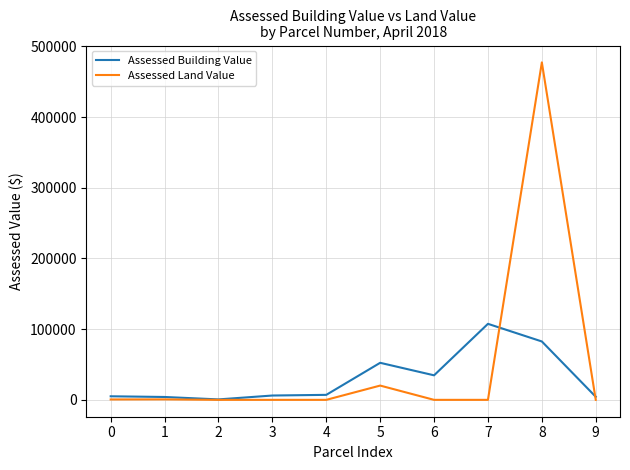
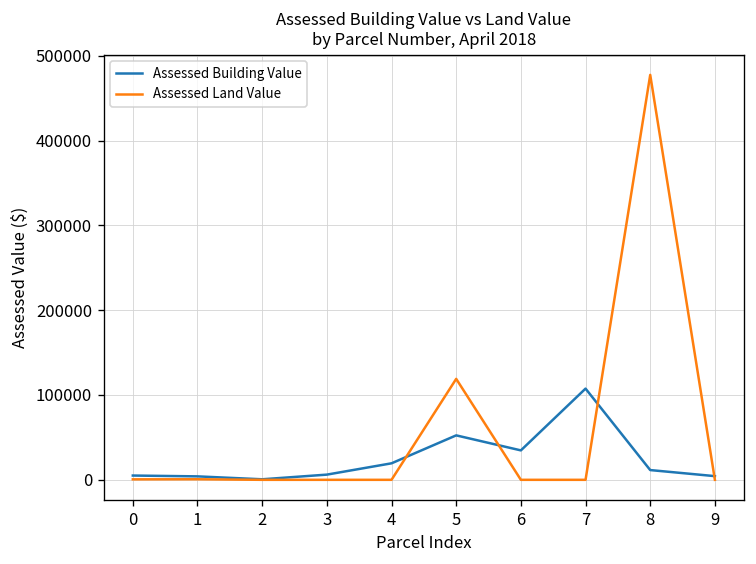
Assessed Building Value, 4: 10000 -> 20000
Assessed Land Value, 5: 20000 -> 120000
Assessed Building Value, 8: 80000 -> 10000
